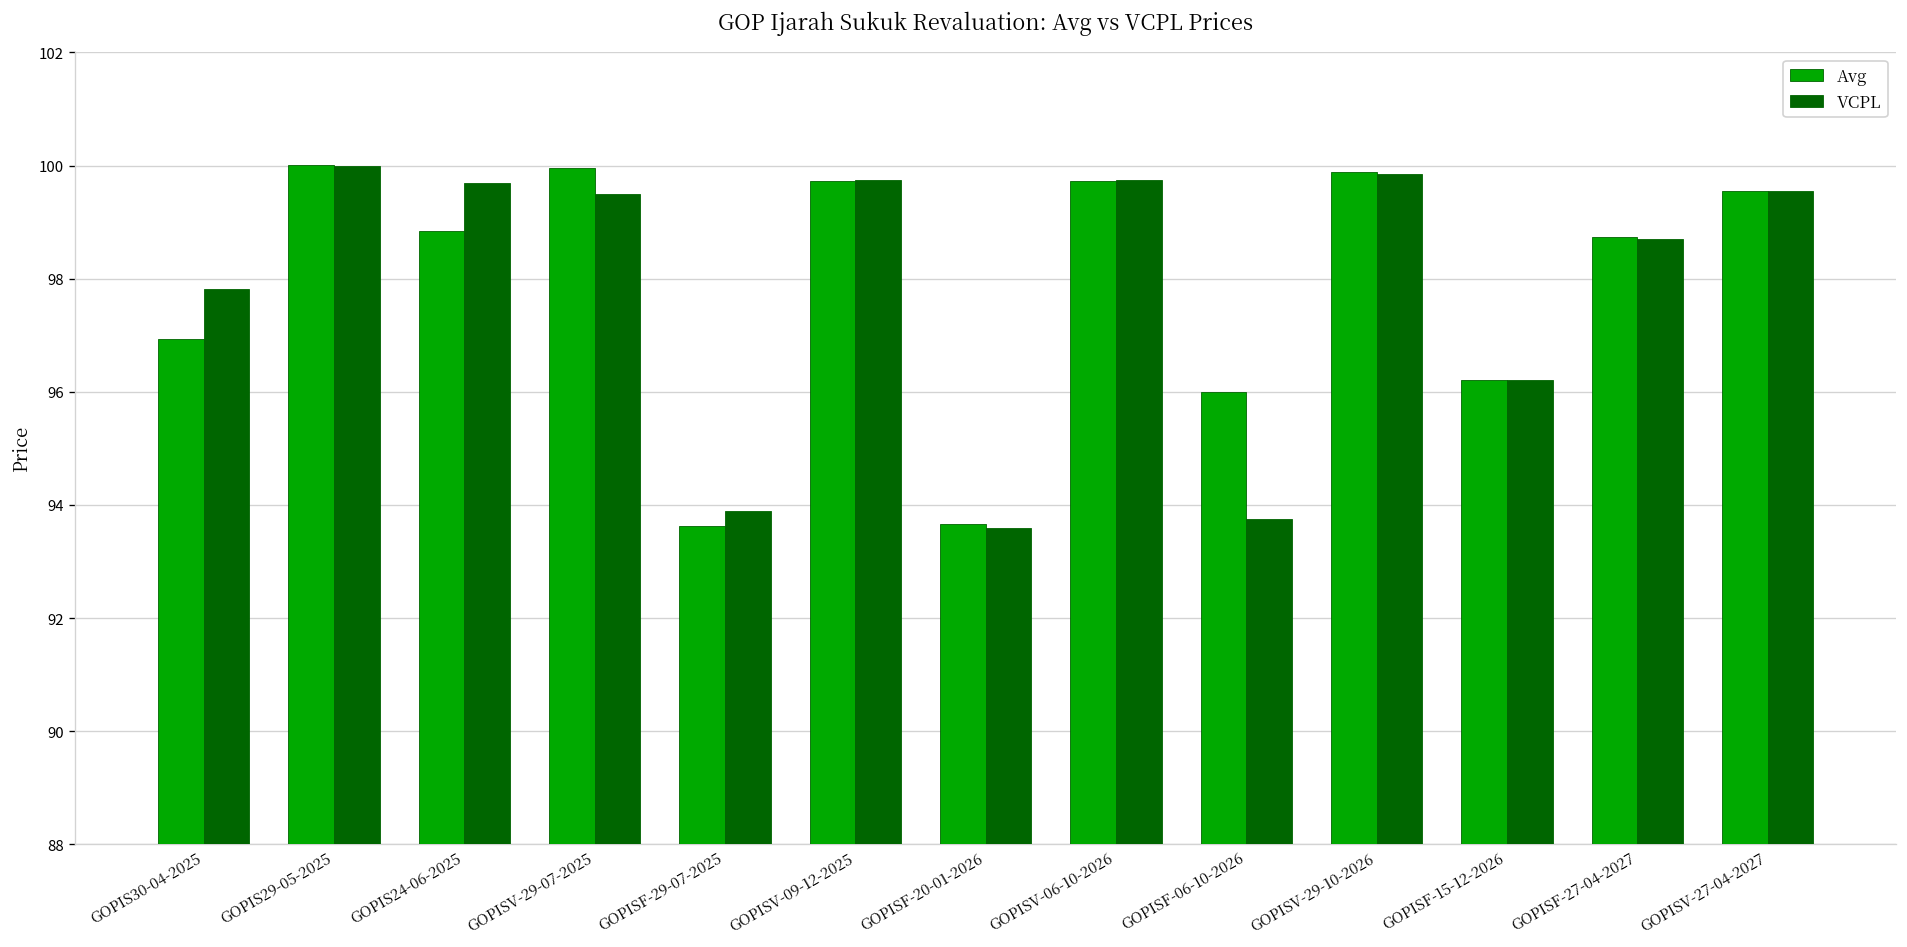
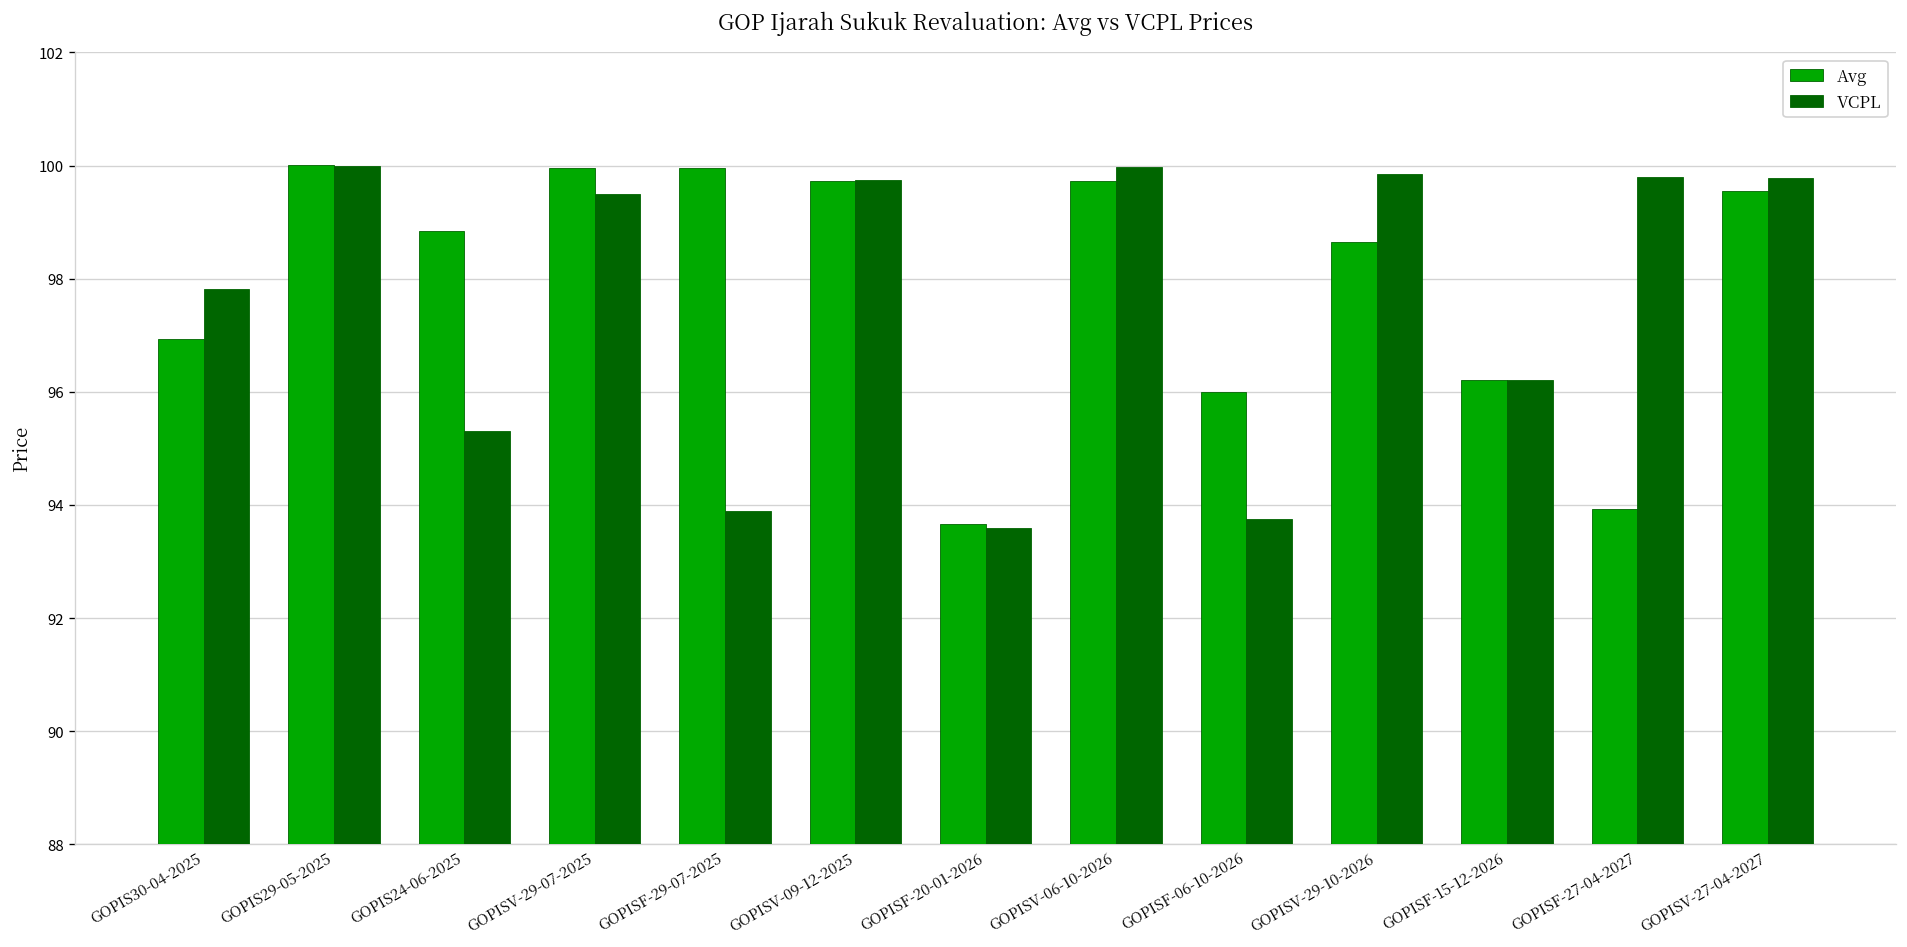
VCPL, GOPIS24-06-2025: 99.7 -> 95.3
Avg, GOPISF-29-07-2025: 93.6 -> 100.0
VCPL, GOPISV-06-10-2026: 99.8 -> 100.0
Avg, GOPISV-29-10-2026: 99.9 -> 98.7
Avg, GOPISF-27-04-2027: 98.7 -> 93.9
VCPL, GOPISF-27-04-2027: 98.7 -> 99.8
VCPL, GOPISV-27-04-2027: 99.6 -> 99.8
